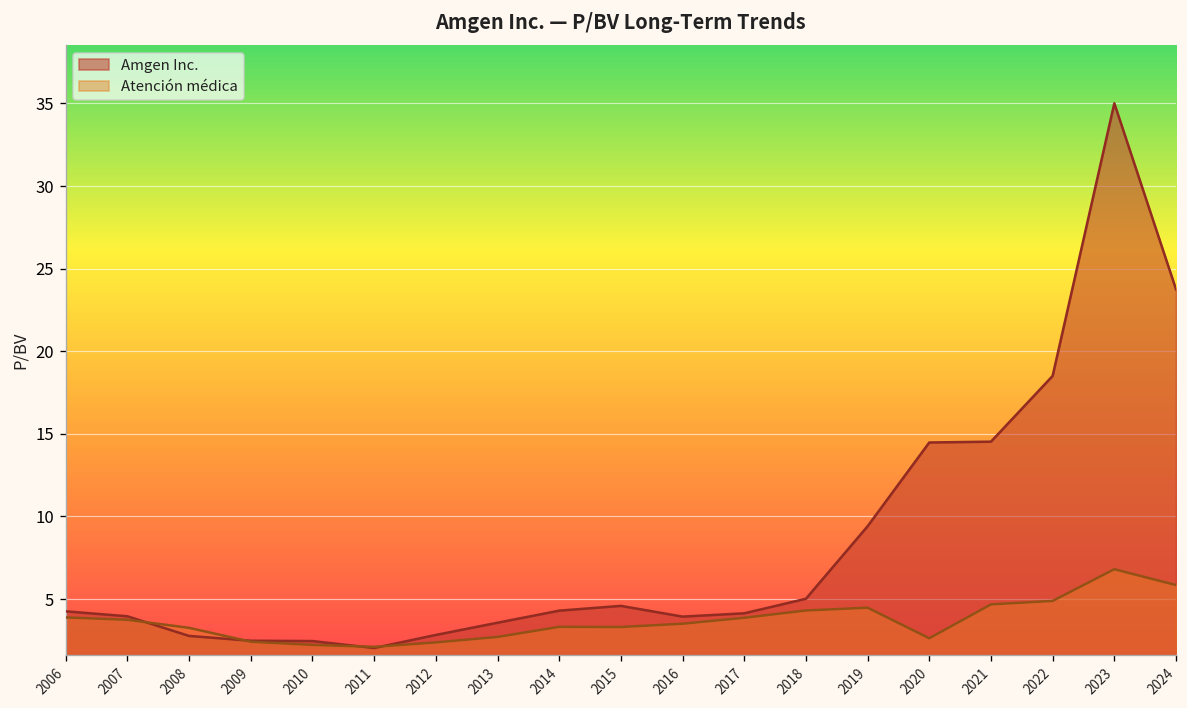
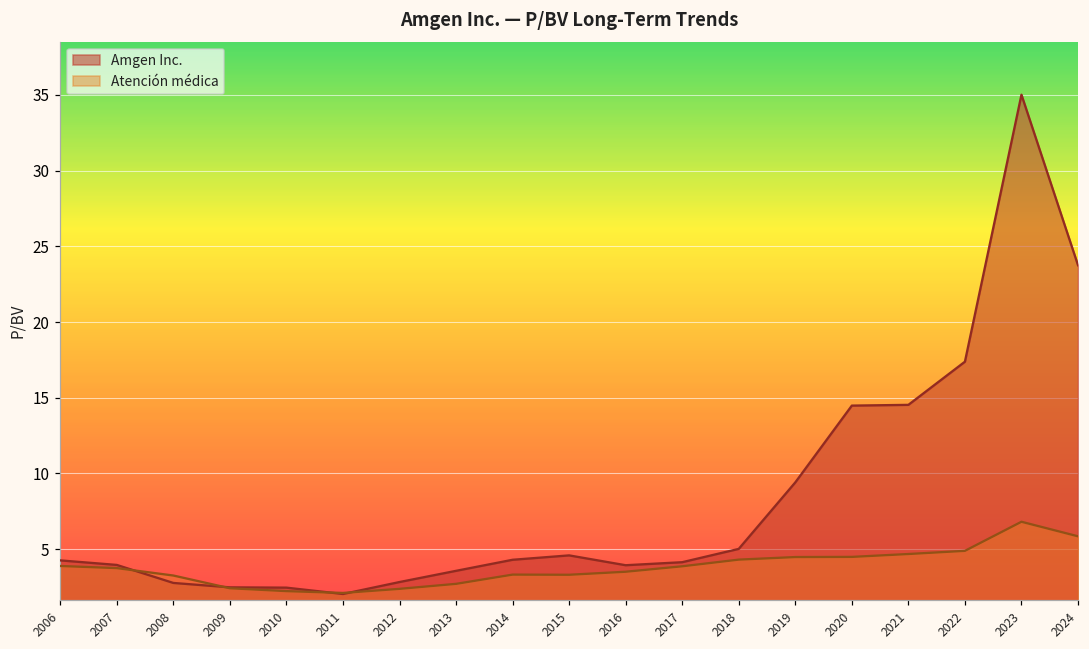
Atención médica, 2020: 2.6 -> 4.5
Amgen Inc., 2022: 18.5 -> 17.4
